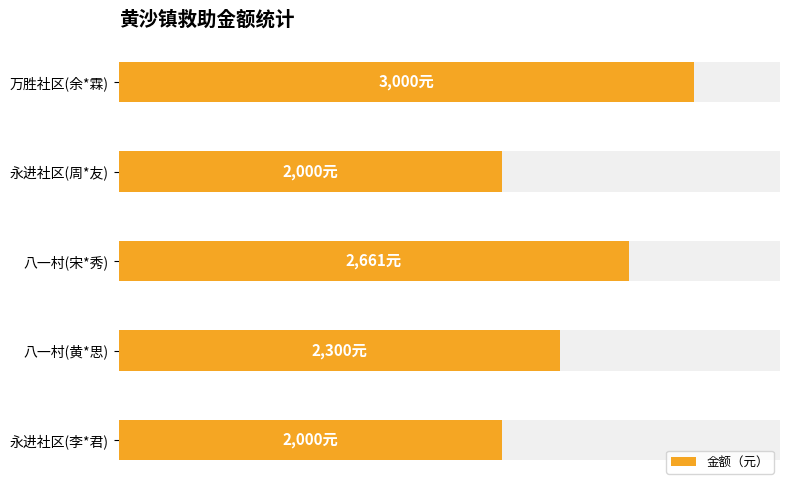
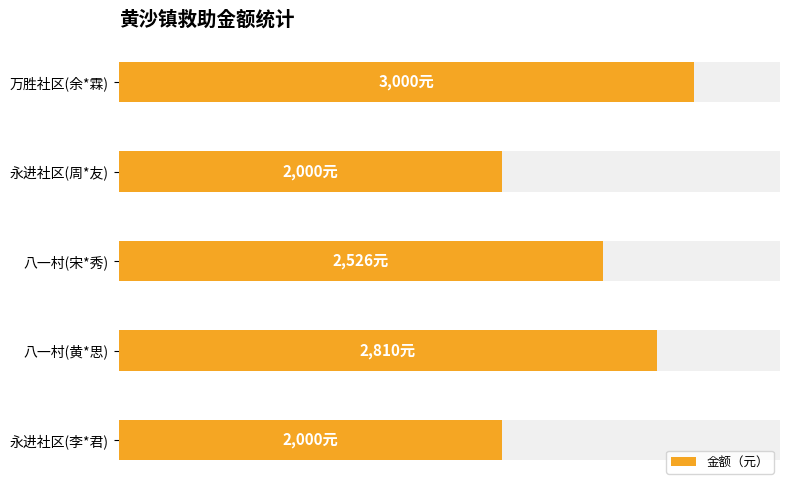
金额（元）, 八一村(宋*秀): 2,661元 -> 2,526元
金额（元）, 八一村(黄*思): 2,300元 -> 2,810元
